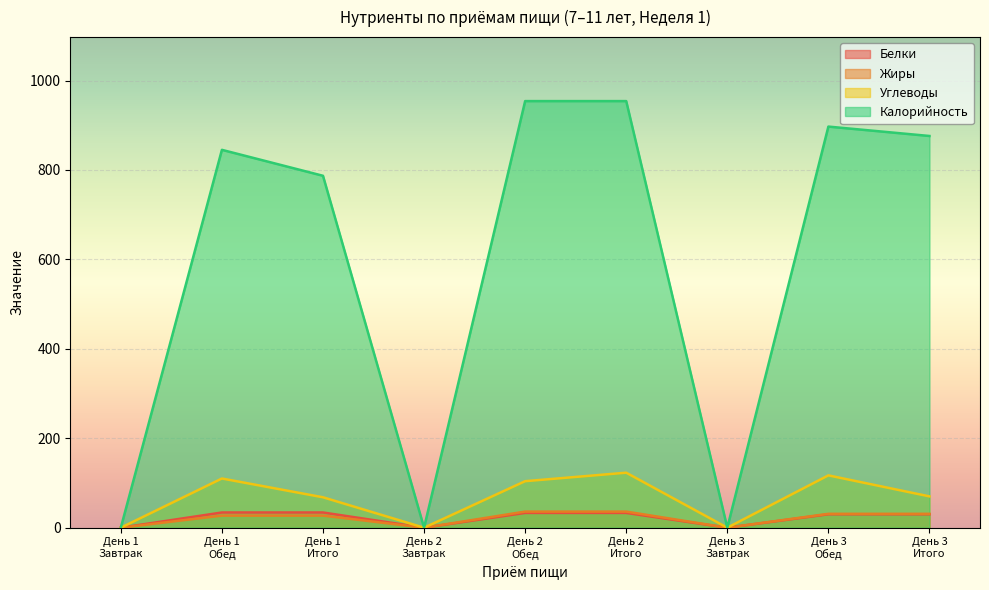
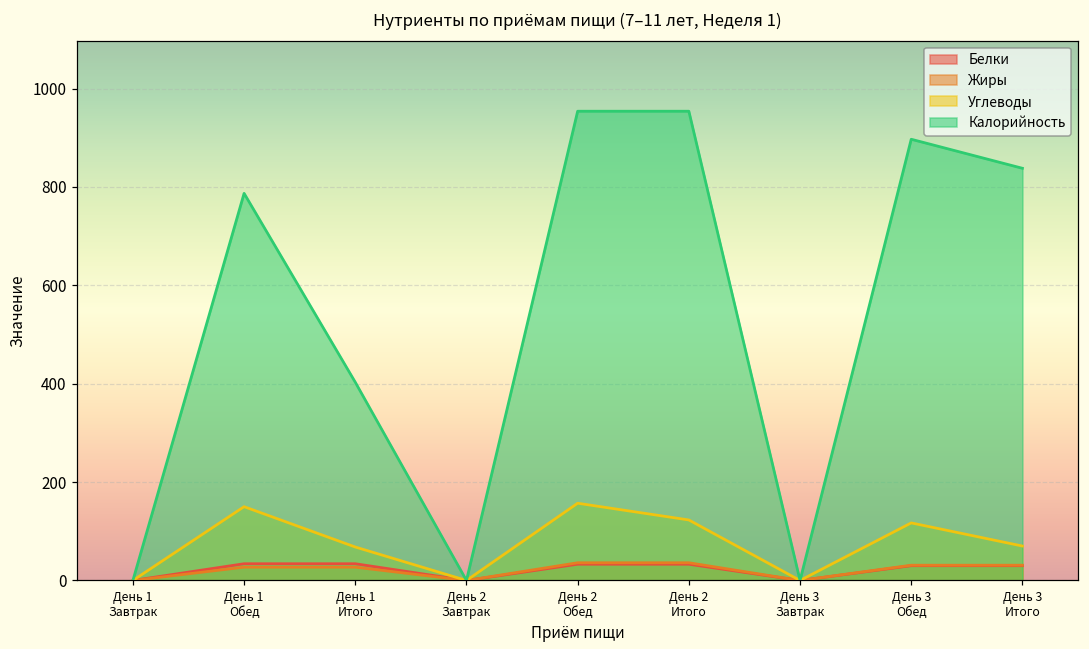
Углеводы, День 1 Обед: 110 -> 150
Калорийность, День 1 Обед: 850 -> 790
Калорийность, День 1 Итого: 790 -> 400
Углеводы, День 2 Обед: 100 -> 160
Калорийность, День 3 Итого: 880 -> 840
